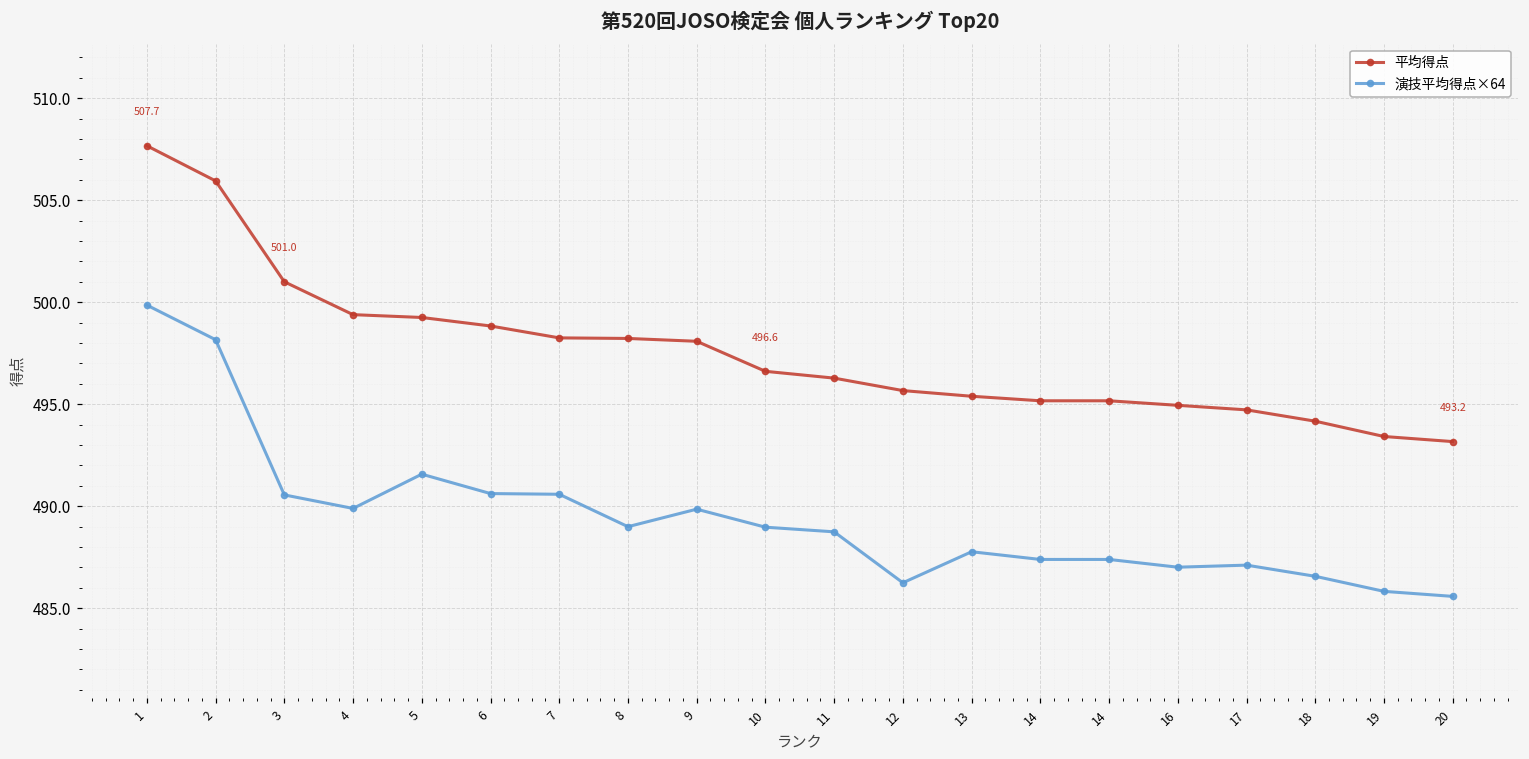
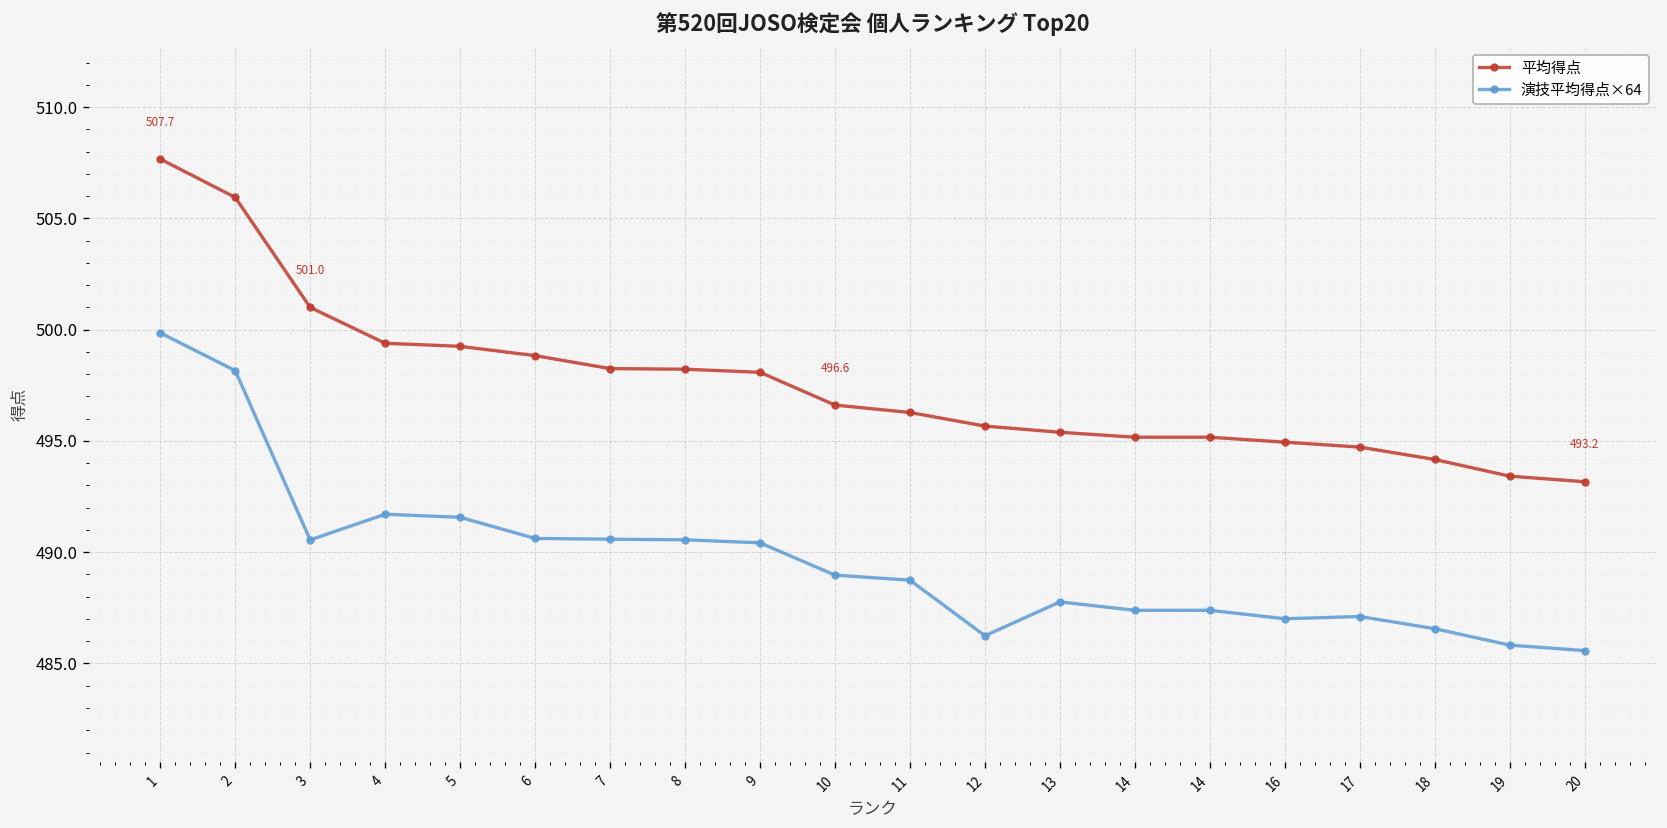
演技平均得点×64, 4: 489.9 -> 491.7
演技平均得点×64, 8: 489.0 -> 490.6
演技平均得点×64, 9: 489.9 -> 490.4
